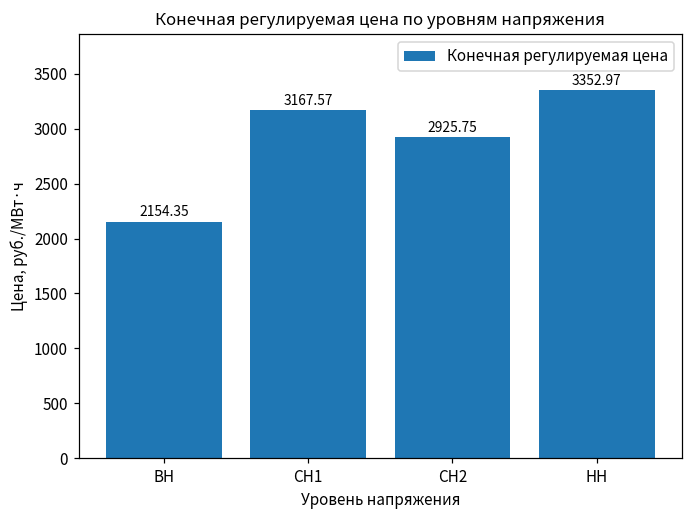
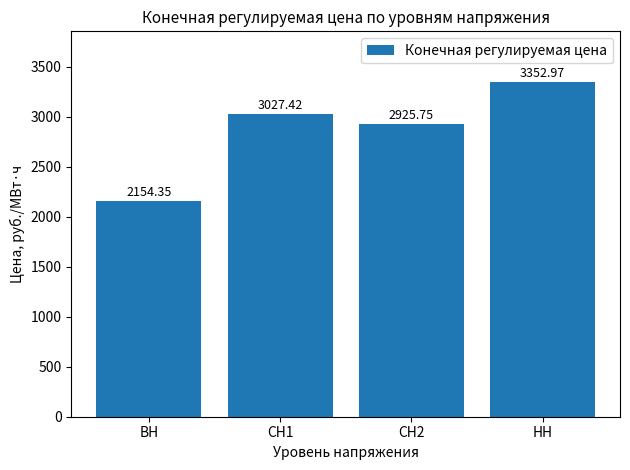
СН1: 3167.57 -> 3027.42
